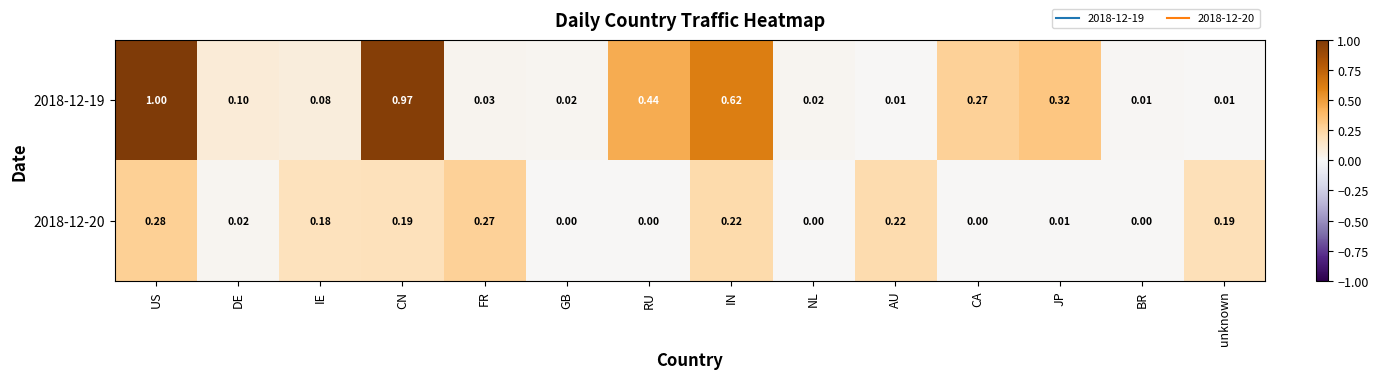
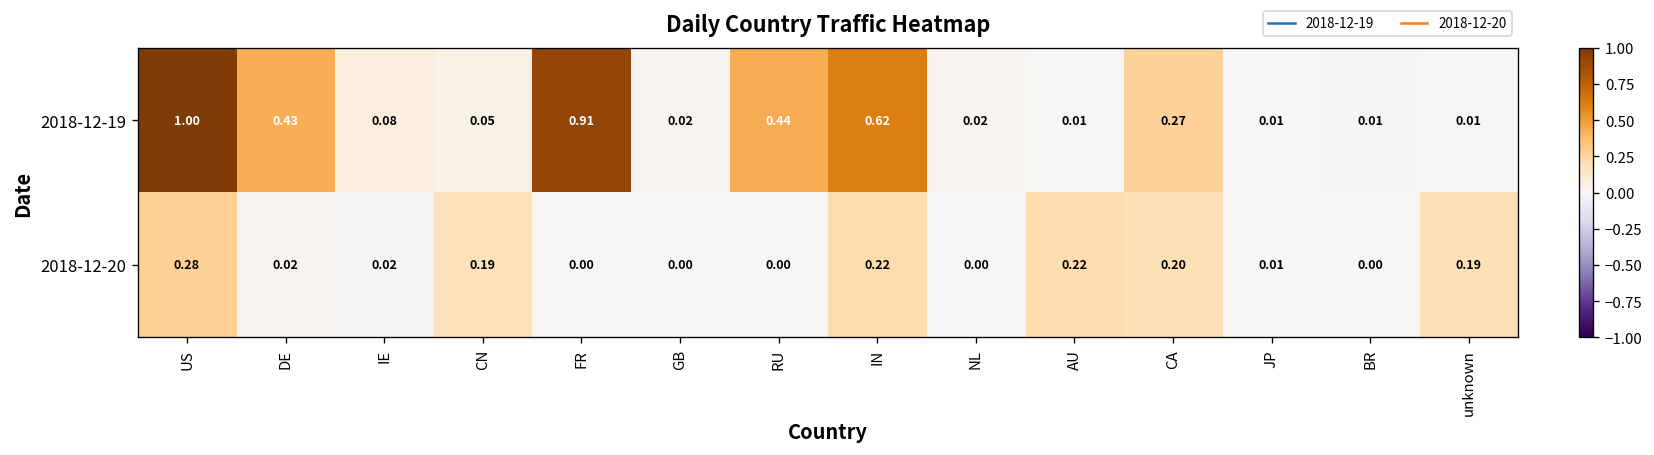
2018-12-19, DE: 0.10 -> 0.43
2018-12-19, CN: 0.97 -> 0.05
2018-12-19, FR: 0.03 -> 0.91
2018-12-19, JP: 0.32 -> 0.01
2018-12-20, IE: 0.18 -> 0.02
2018-12-20, FR: 0.27 -> 0.00
2018-12-20, CA: 0.00 -> 0.20
